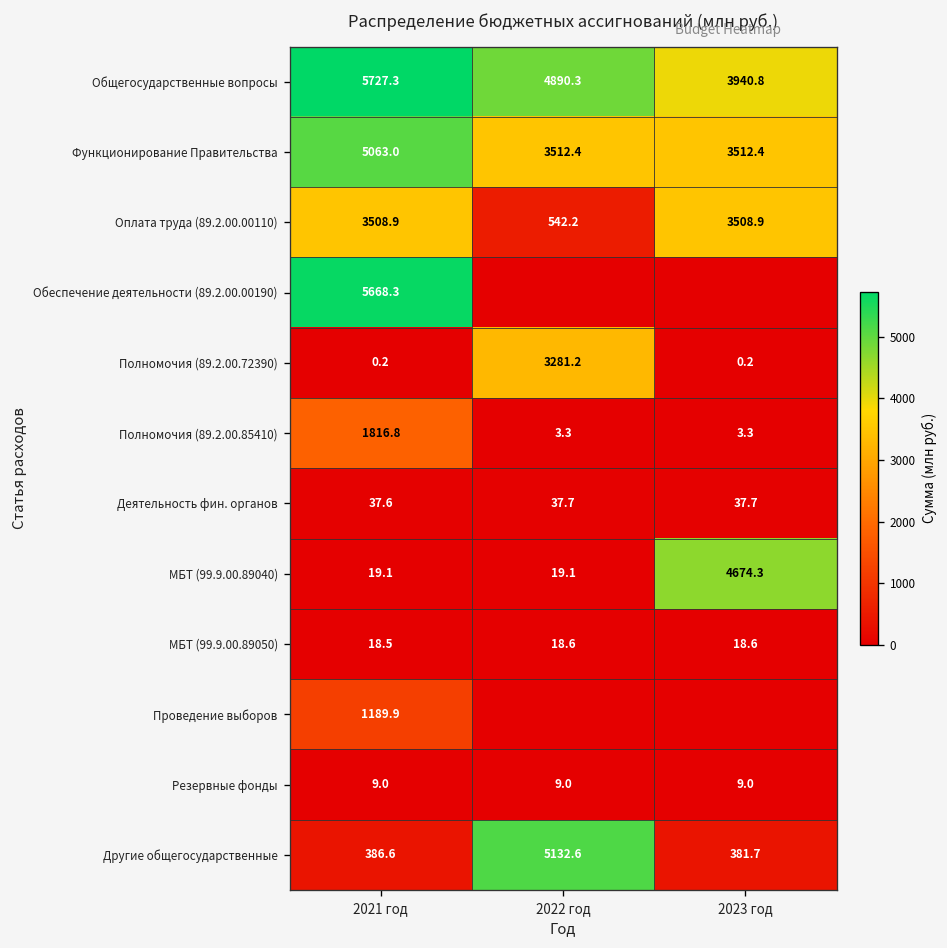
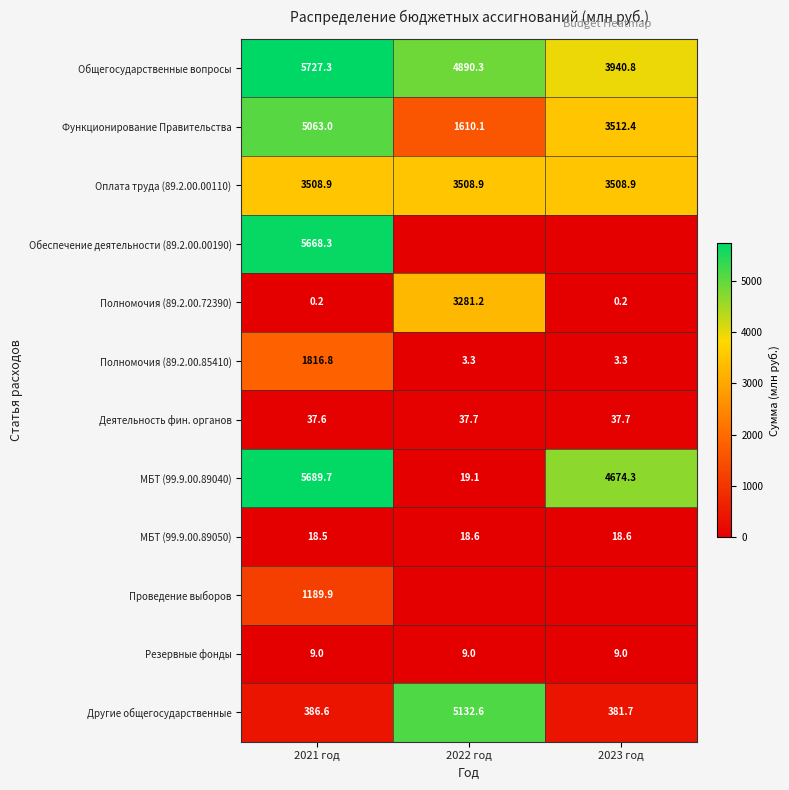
Функционирование Правительства, 2022 год: 3512.4 -> 1610.1
Оплата труда (89.2.00.00110), 2022 год: 542.2 -> 3508.9
МБТ (99.9.00.89040), 2021 год: 19.1 -> 5689.7
